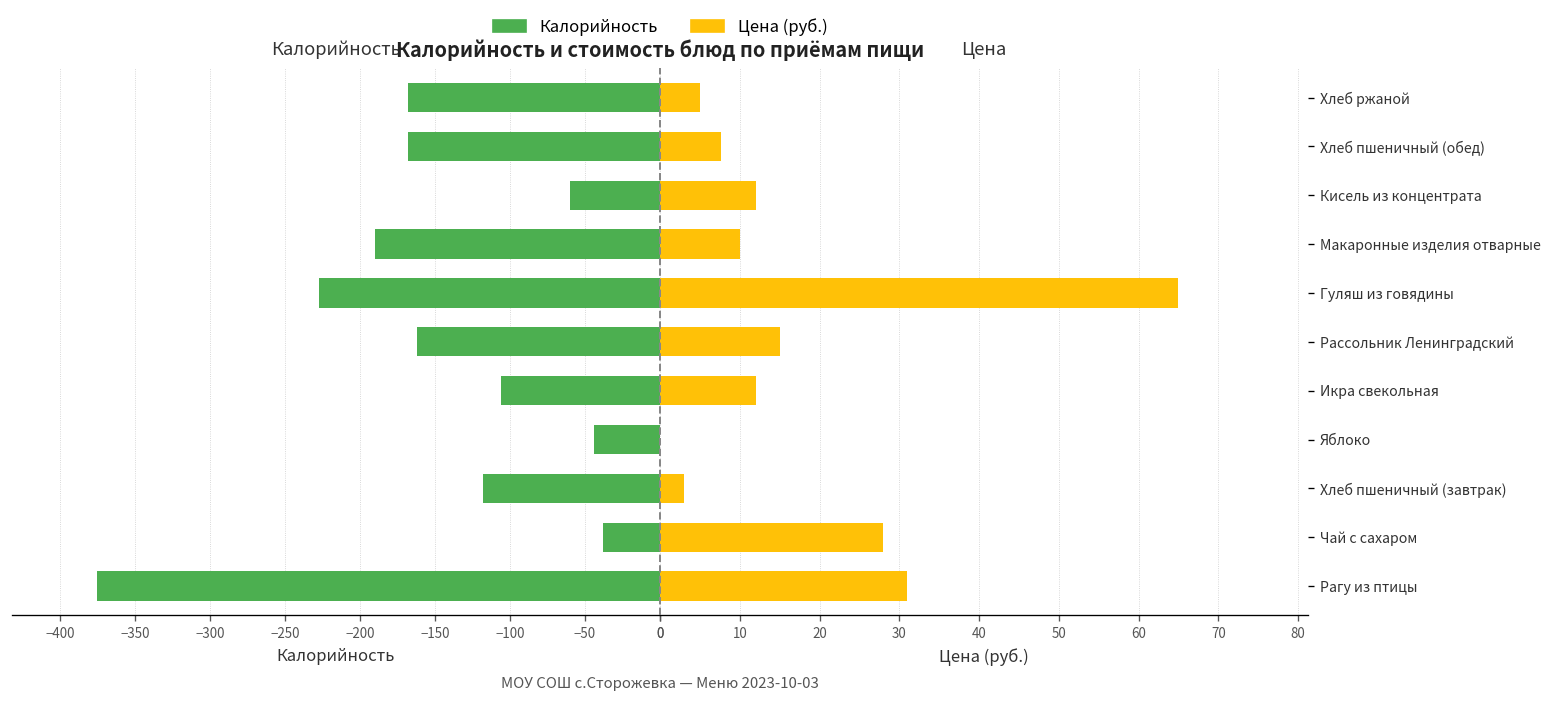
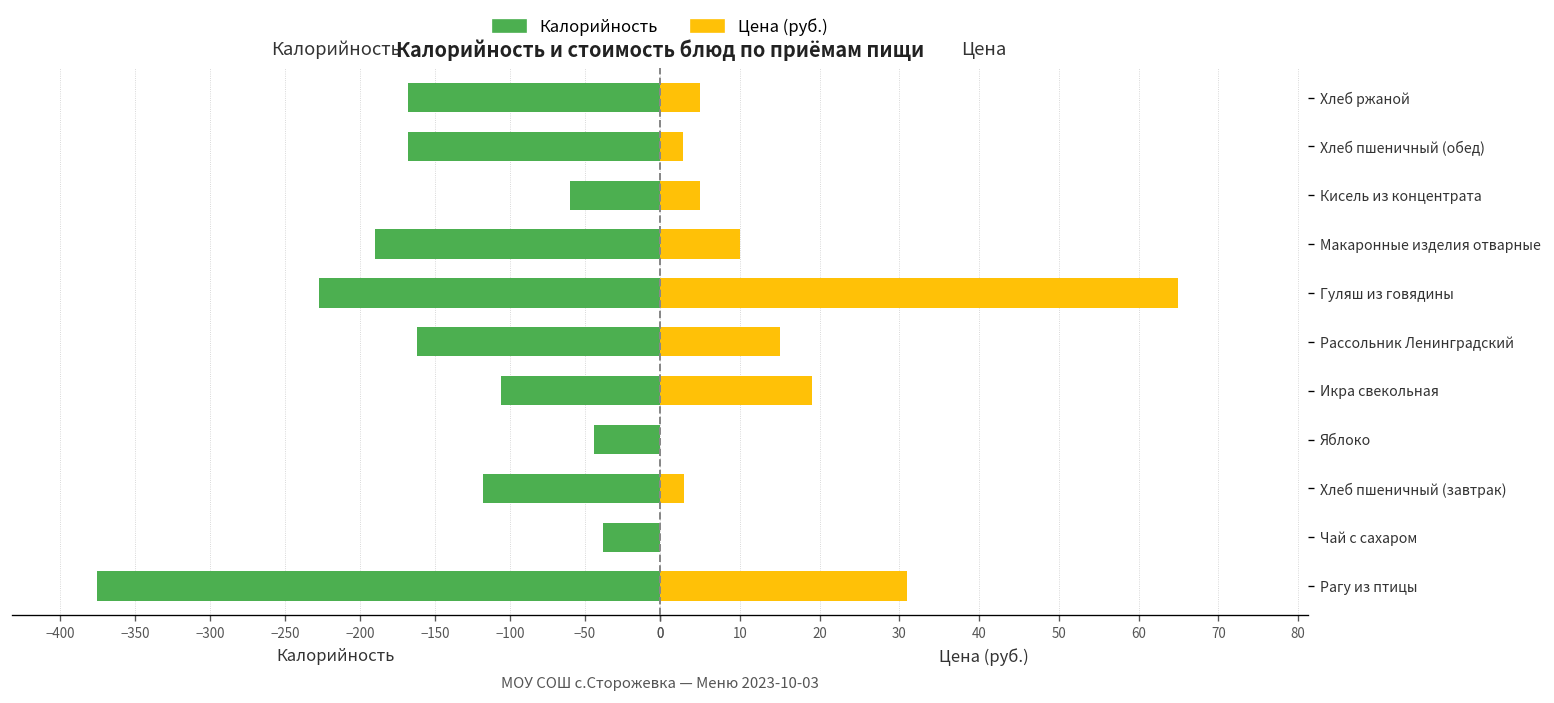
Цена, Хлеб пшеничный (обед): 8 -> 3
Цена, Кисель из концентрата: 12 -> 5
Цена, Икра свекольная: 12 -> 19
Цена, Чай с сахаром: 28 -> 0
